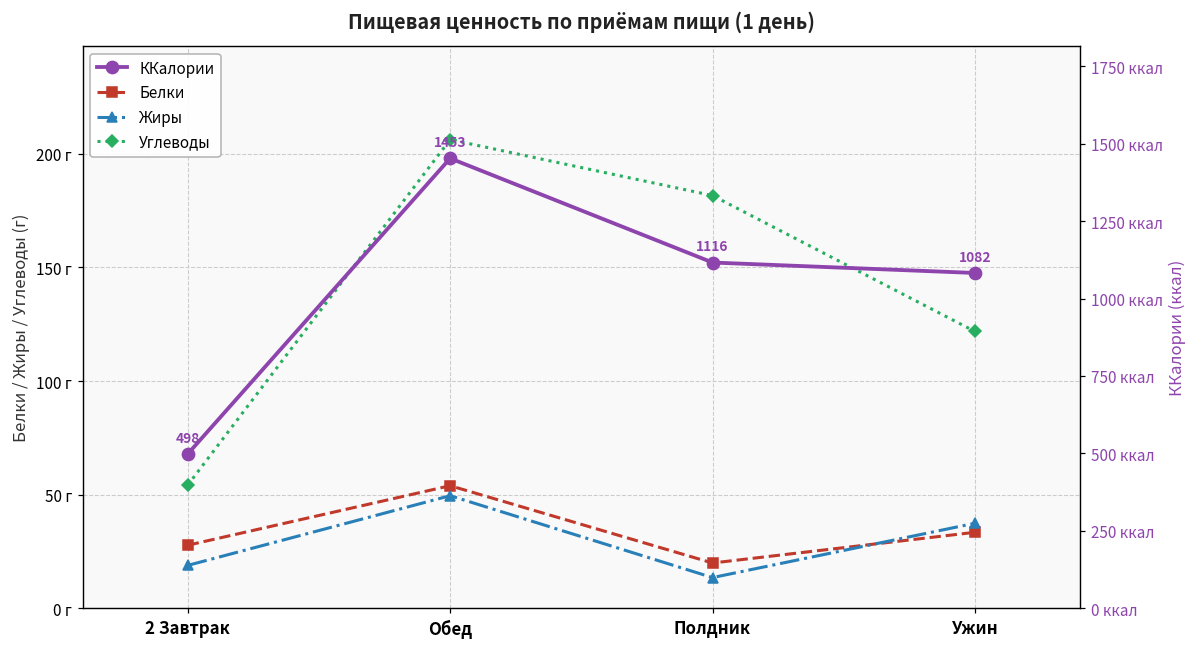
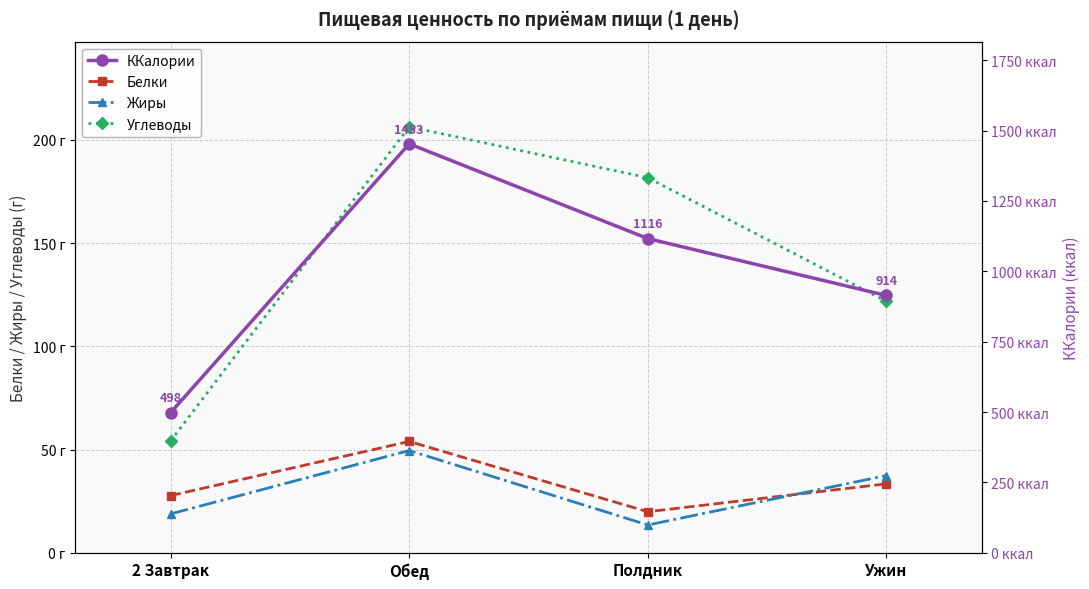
ККалории, Ужин: 1082 -> 914
